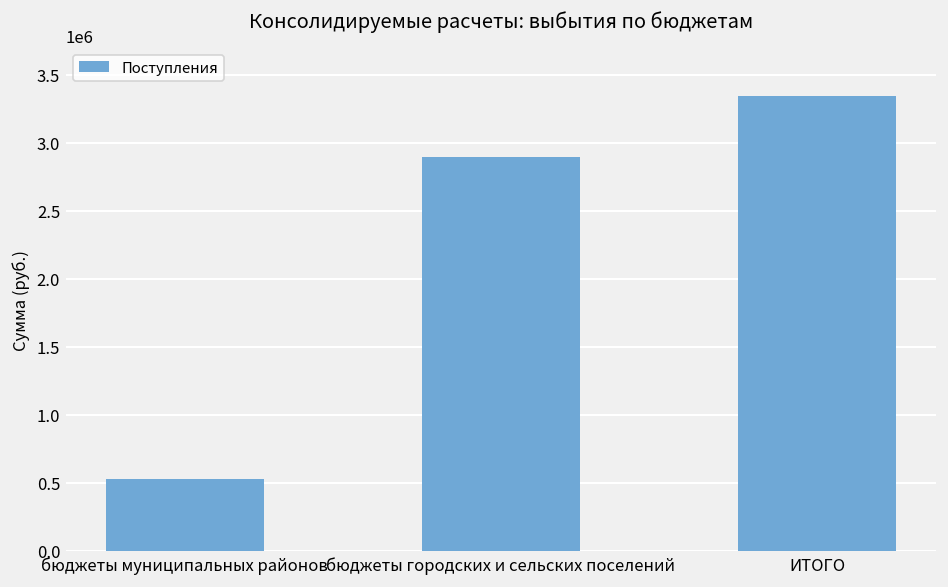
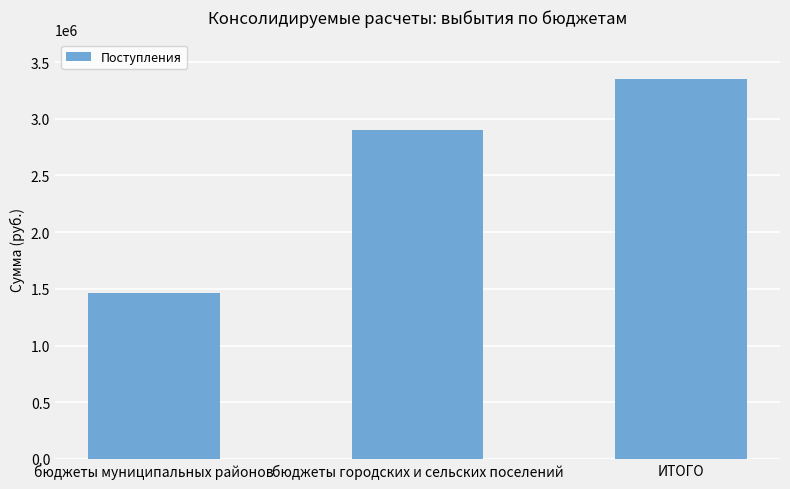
бюджеты муниципальных районов: 530000 -> 1460000
